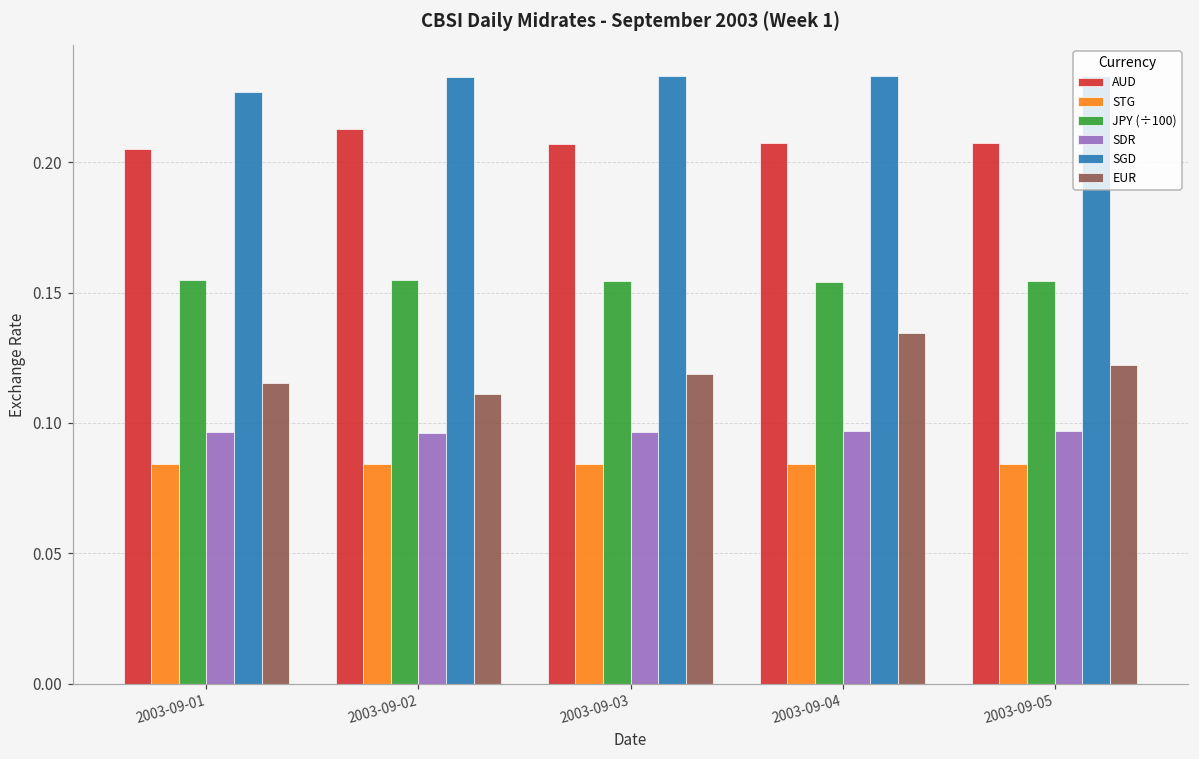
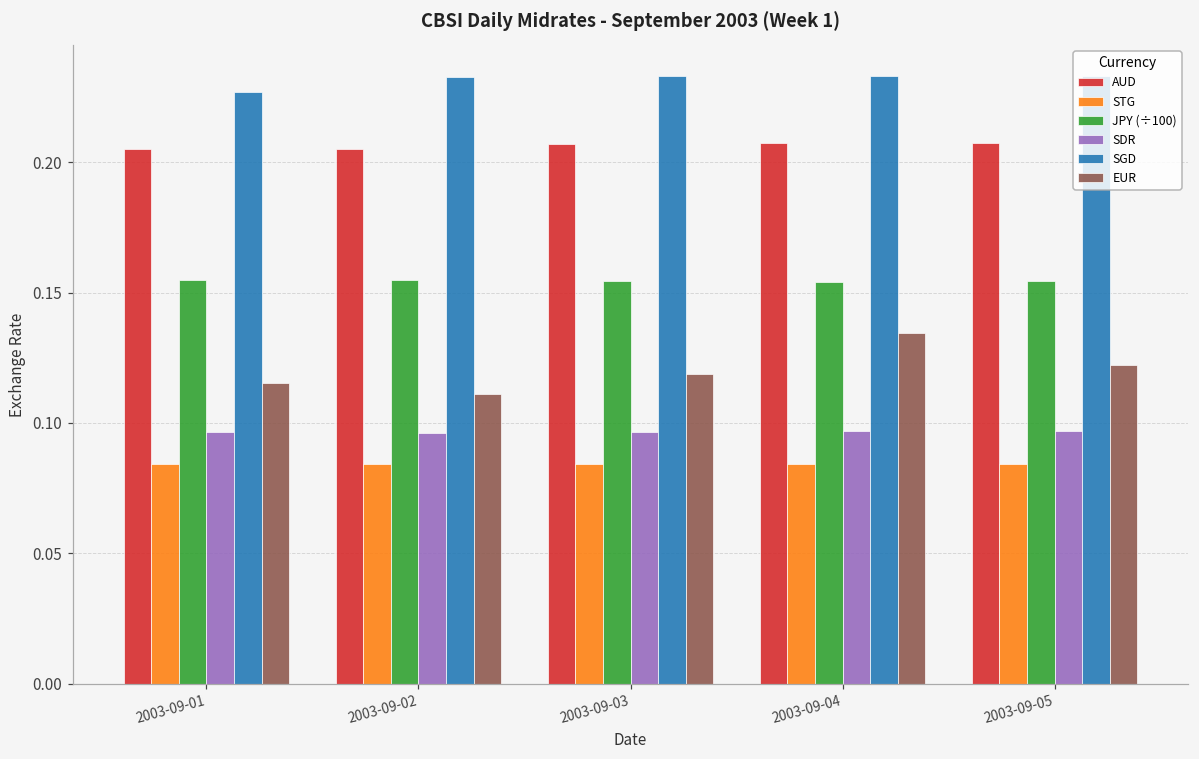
AUD, 2003-09-02: 0.213 -> 0.205
